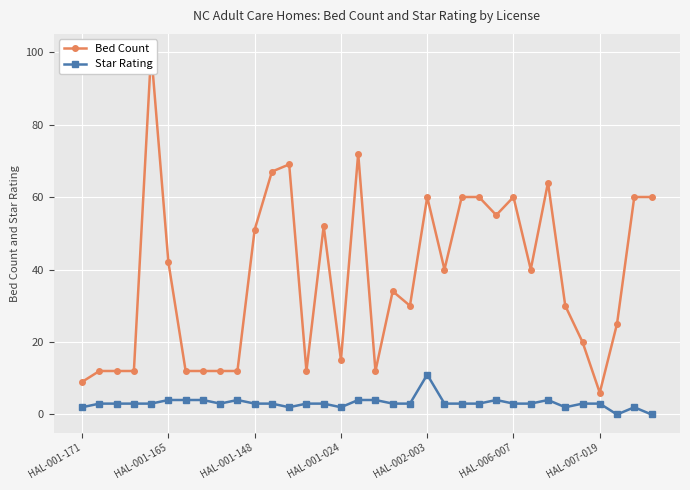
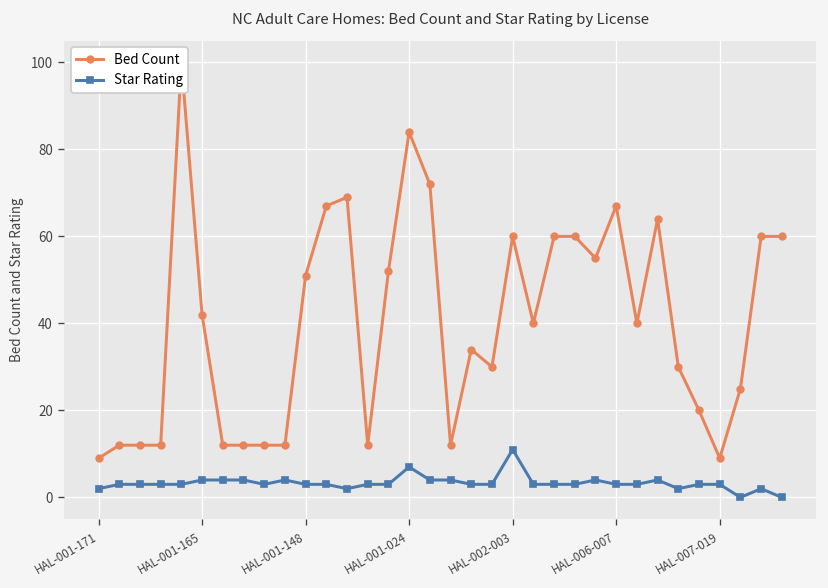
Bed Count, HAL-001-024: 15 -> 84
Star Rating, HAL-001-024: 2 -> 7
Bed Count, HAL-006-007: 60 -> 67
Bed Count, HAL-007-019: 6 -> 9
